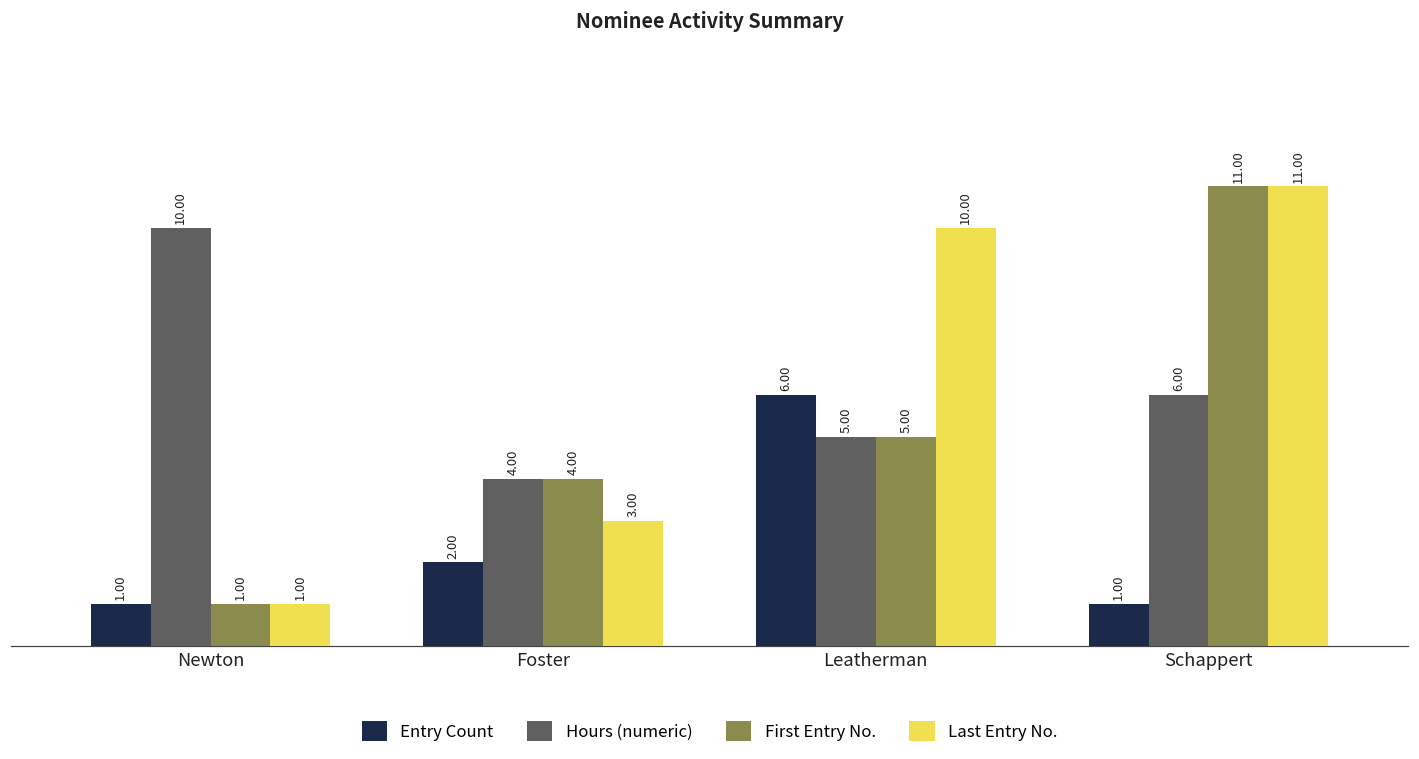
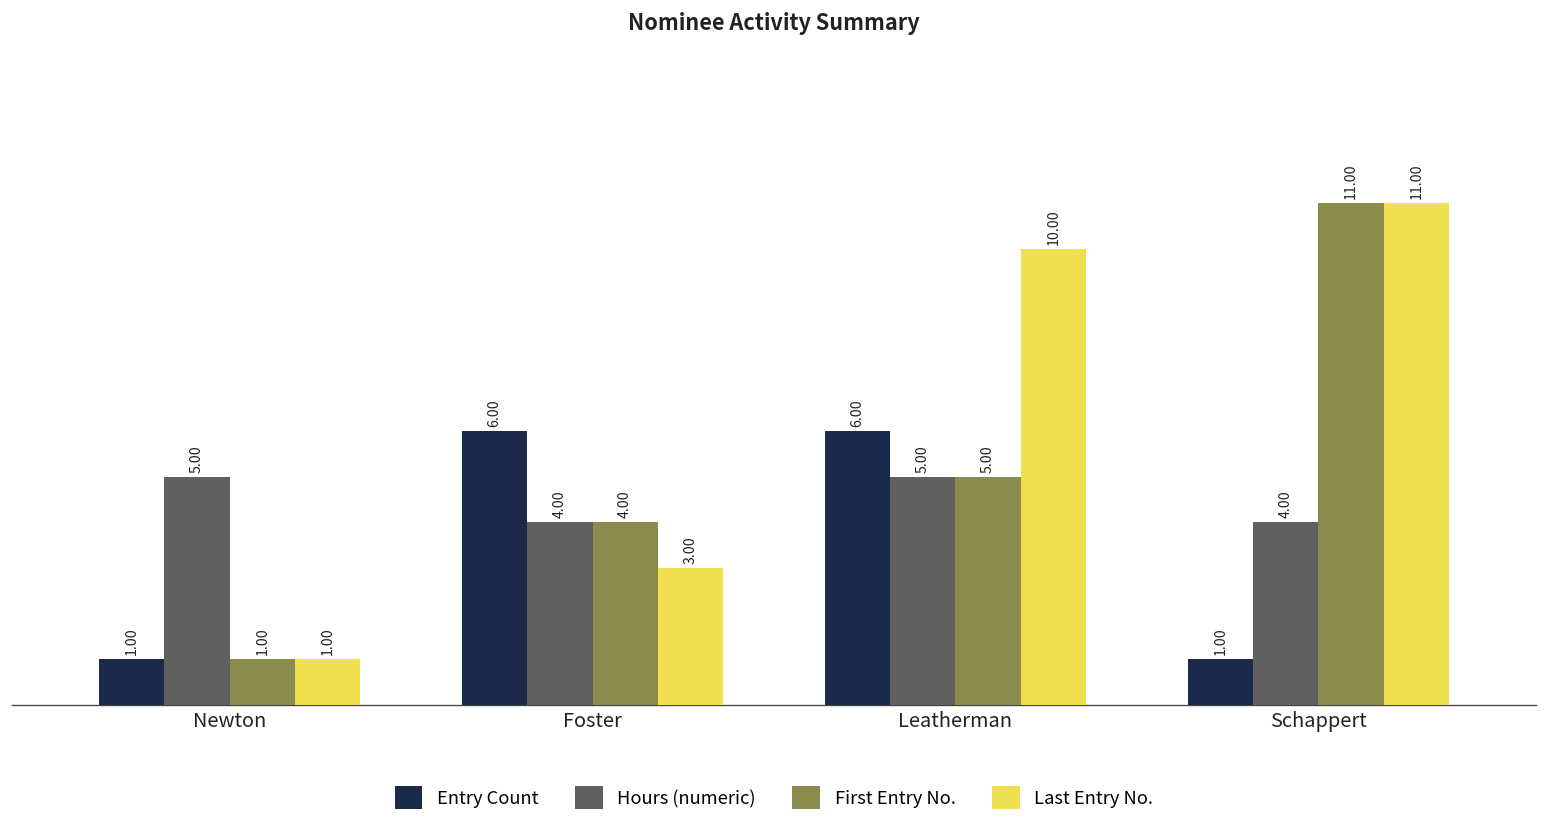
Hours (numeric), Newton: 10.00 -> 5.00
Entry Count, Foster: 2.00 -> 6.00
Hours (numeric), Schappert: 6.00 -> 4.00
